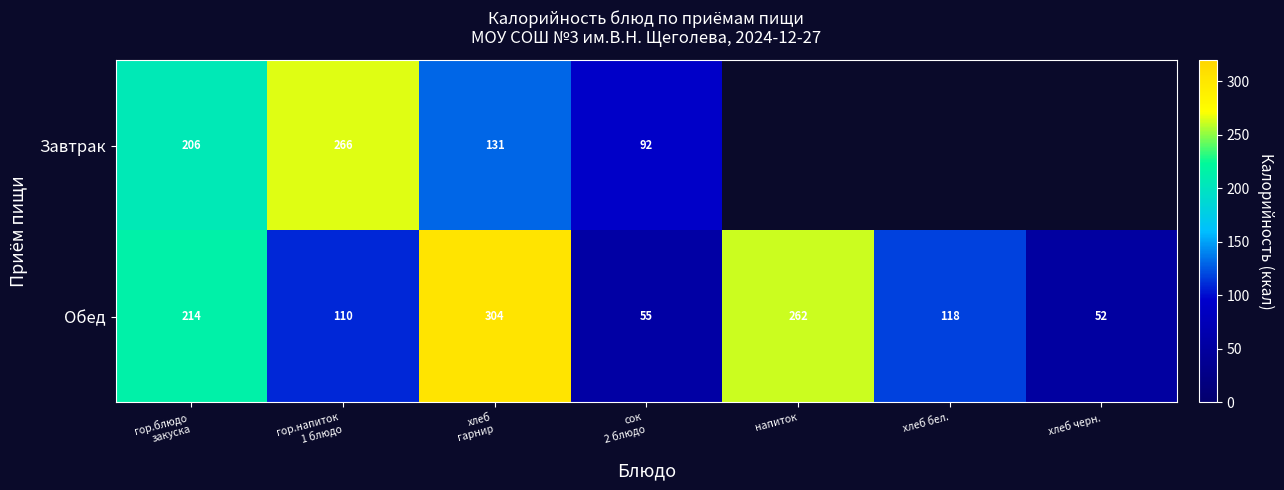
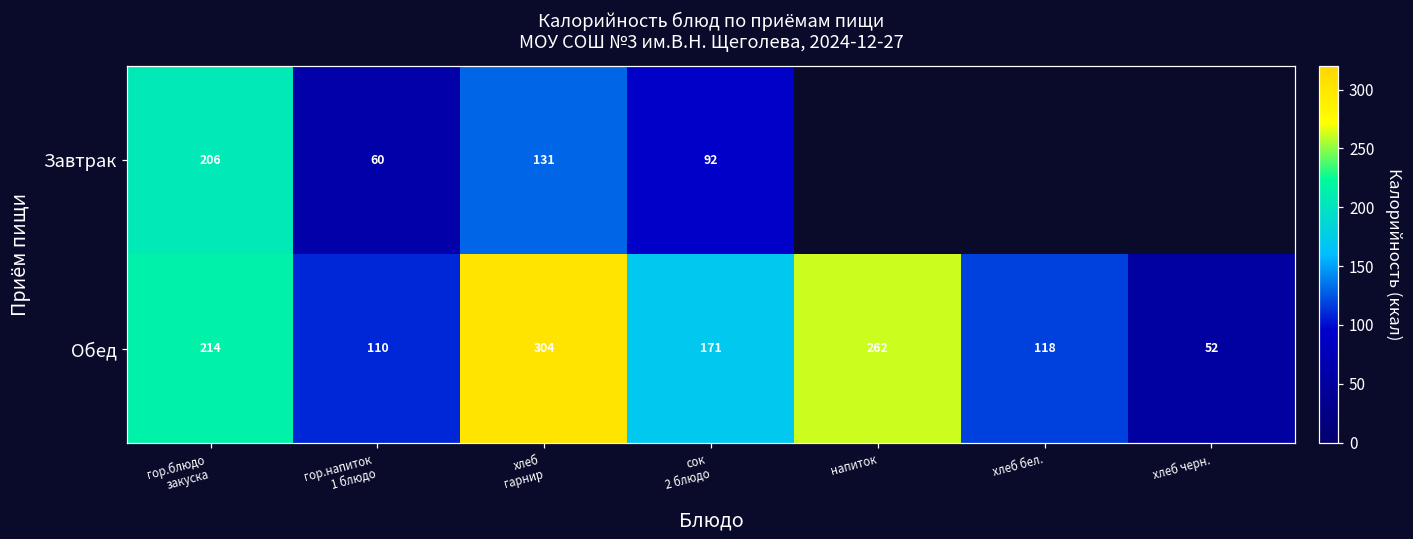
Завтрак, гор.напиток 1 блюдо: 266 -> 60
Обед, сок 2 блюдо: 55 -> 171
